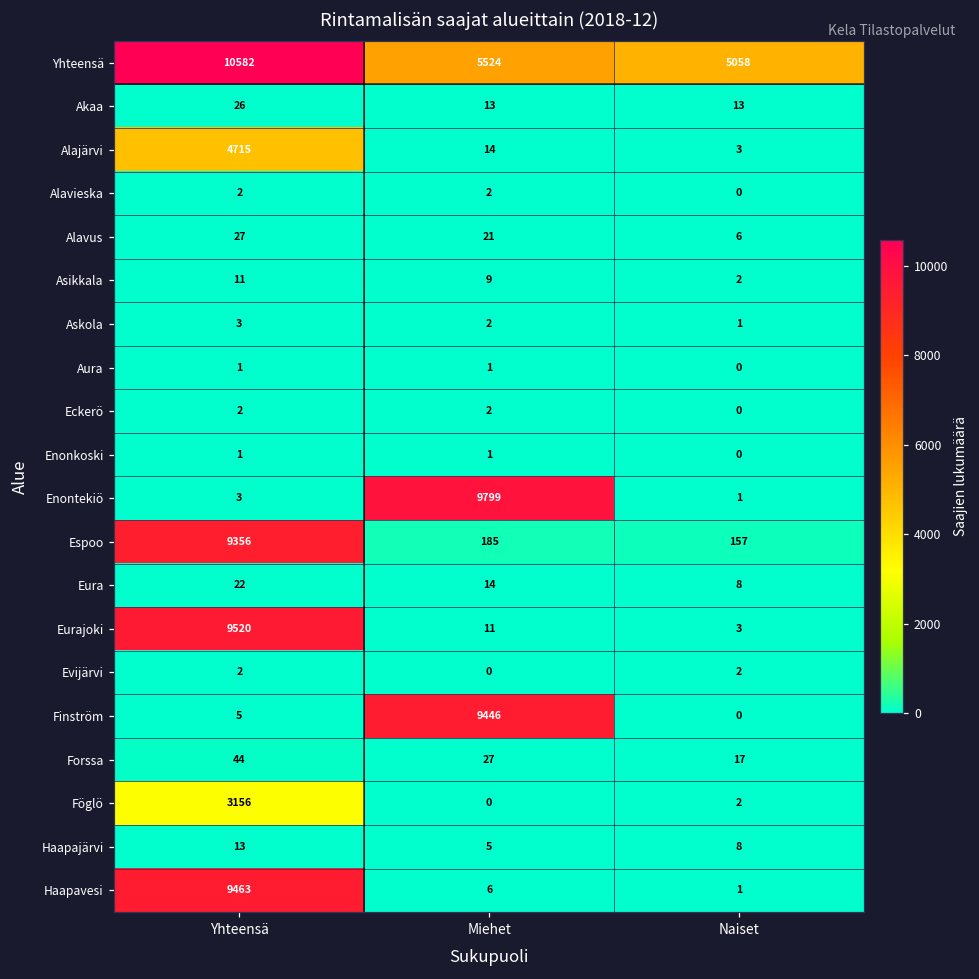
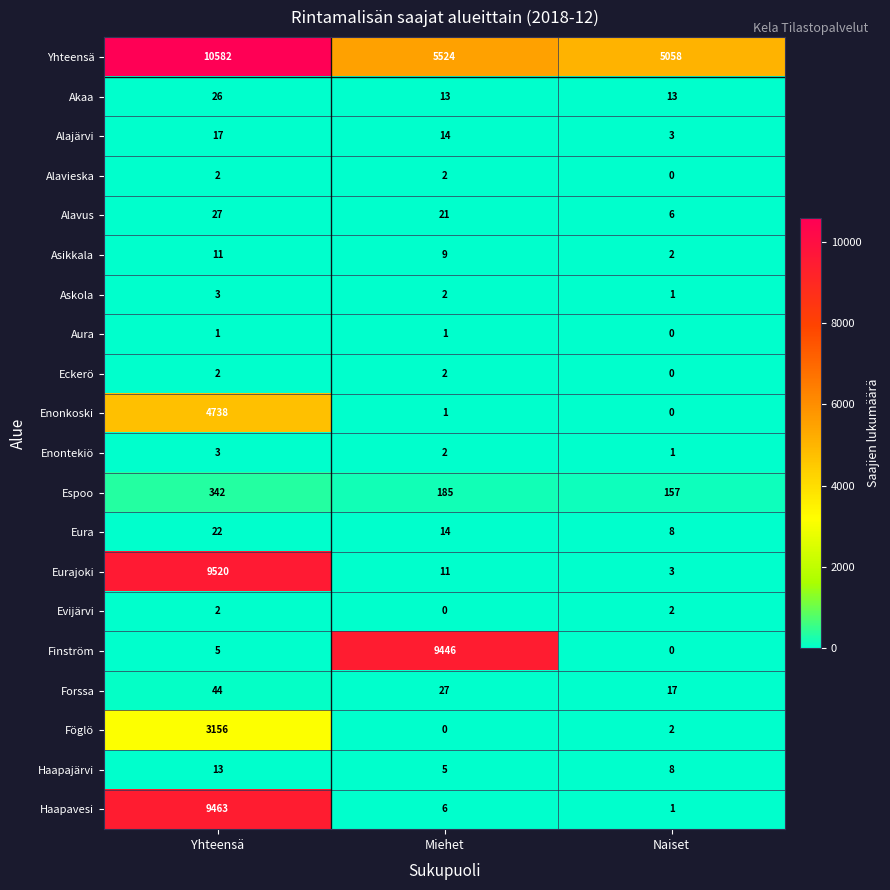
Alajärvi, Yhteensä: 4715 -> 17
Enonkoski, Yhteensä: 1 -> 4738
Enontekiö, Miehet: 9799 -> 2
Espoo, Yhteensä: 9356 -> 342
